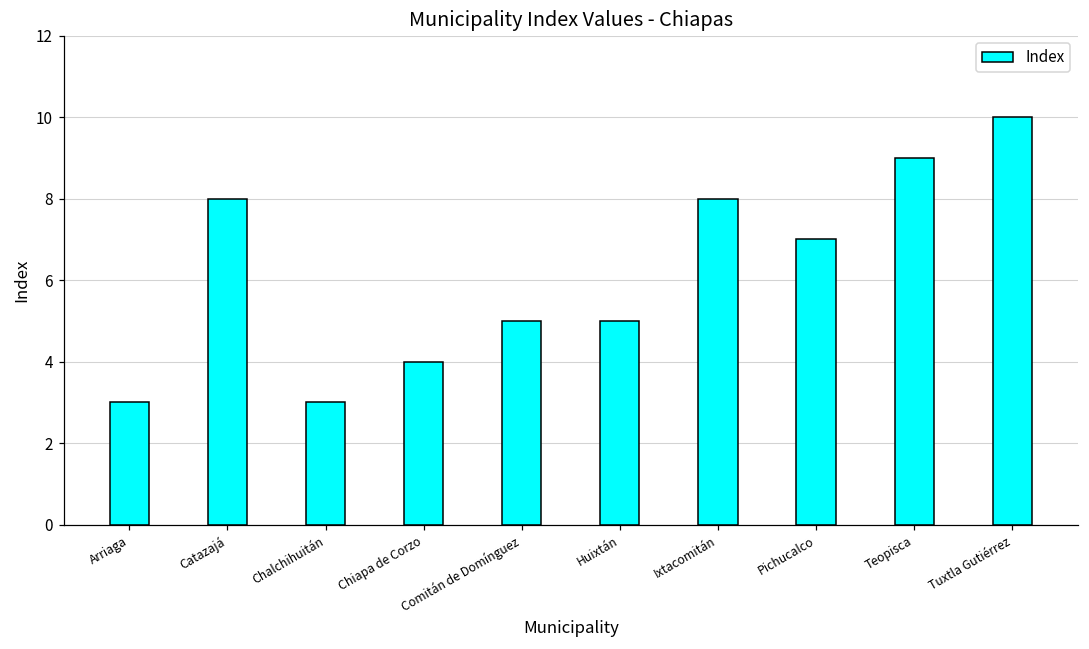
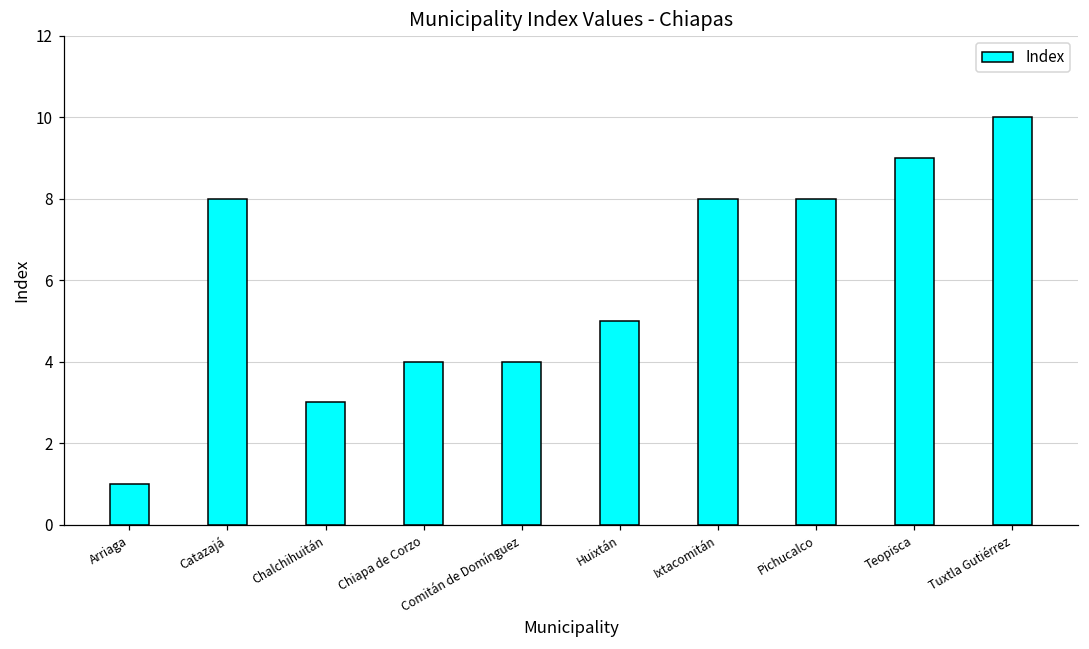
Arriaga: 3 -> 1
Comitán de Domínguez: 5 -> 4
Pichucalco: 7 -> 8
